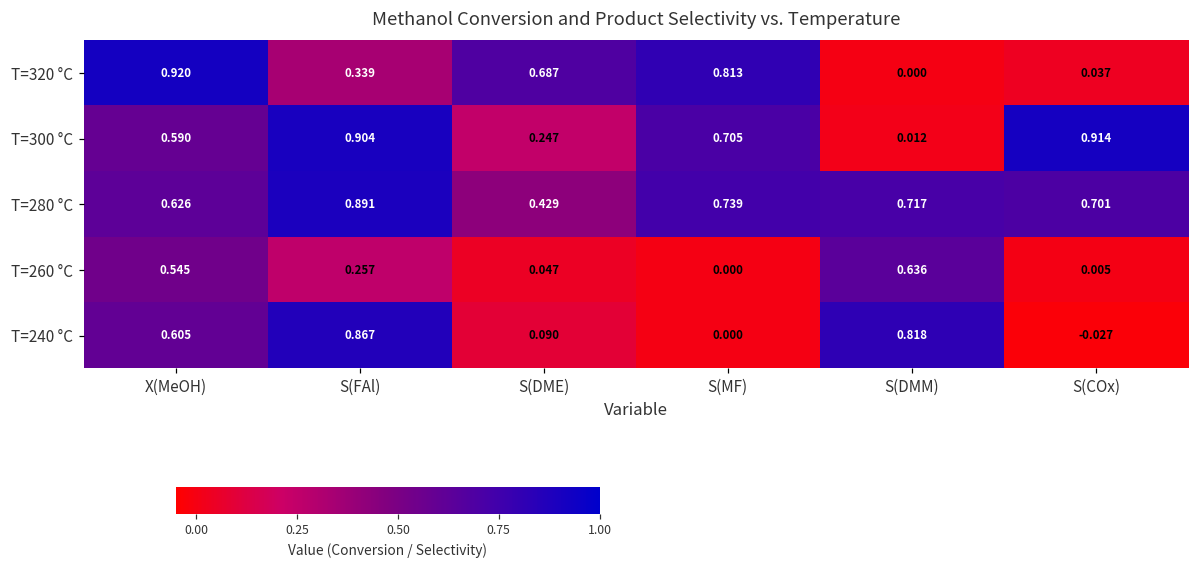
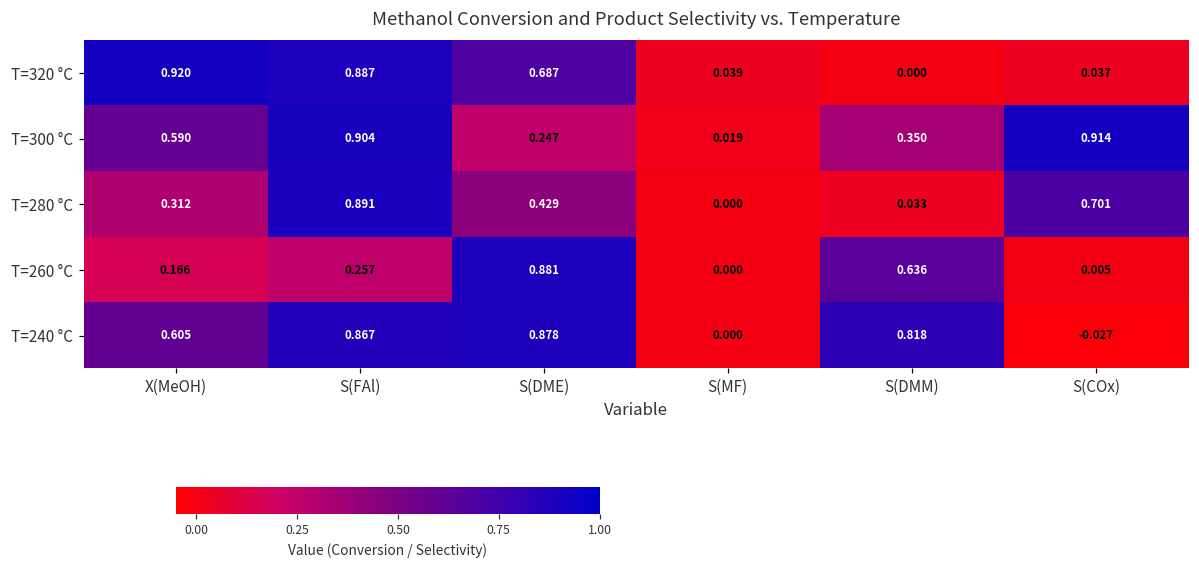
T=320 °C, S(FAl): 0.339 -> 0.887
T=320 °C, S(MF): 0.813 -> 0.039
T=300 °C, S(MF): 0.705 -> 0.019
T=300 °C, S(DMM): 0.012 -> 0.350
T=280 °C, X(MeOH): 0.626 -> 0.312
T=280 °C, S(MF): 0.739 -> 0.000
T=280 °C, S(DMM): 0.717 -> 0.033
T=260 °C, X(MeOH): 0.545 -> 0.166
T=260 °C, S(DME): 0.047 -> 0.881
T=240 °C, S(DME): 0.090 -> 0.878
